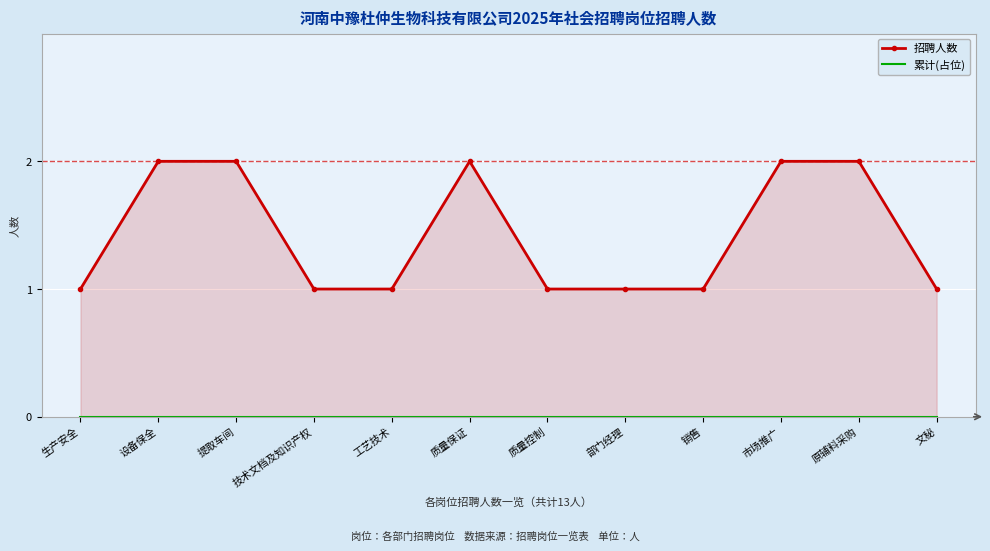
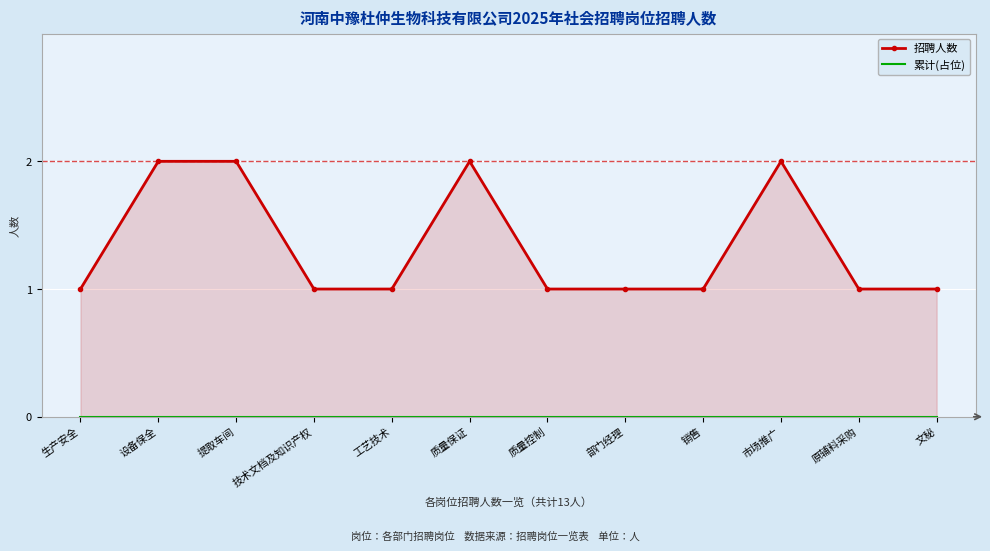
招聘人数, 原辅料采购: 2 -> 1
